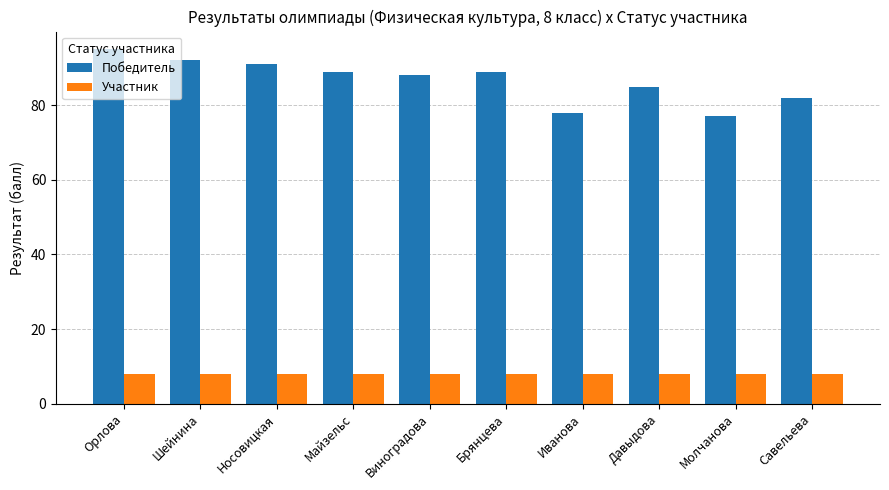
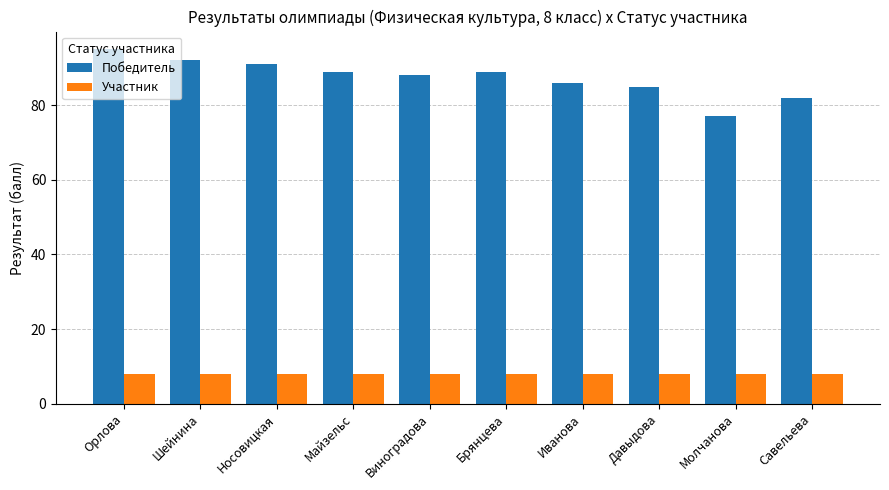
Победитель, Иванова: 78 -> 86
